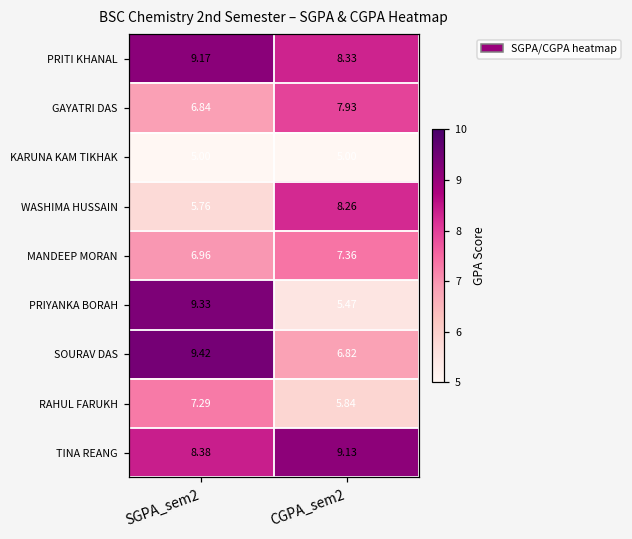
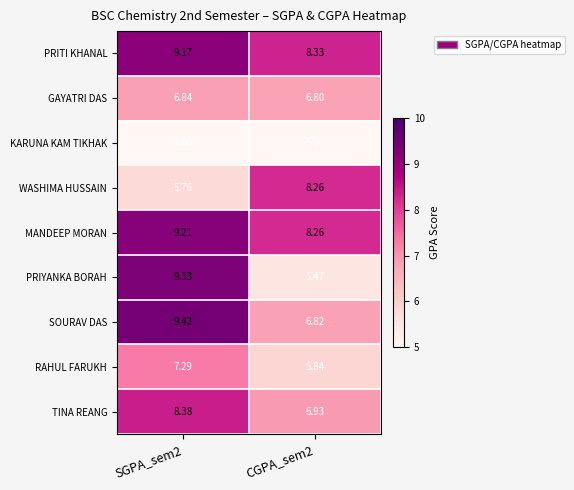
GAYATRI DAS, CGPA_sem2: 7.93 -> 6.80
MANDEEP MORAN, SGPA_sem2: 6.96 -> 9.21
MANDEEP MORAN, CGPA_sem2: 7.36 -> 8.26
TINA REANG, CGPA_sem2: 9.13 -> 6.93
